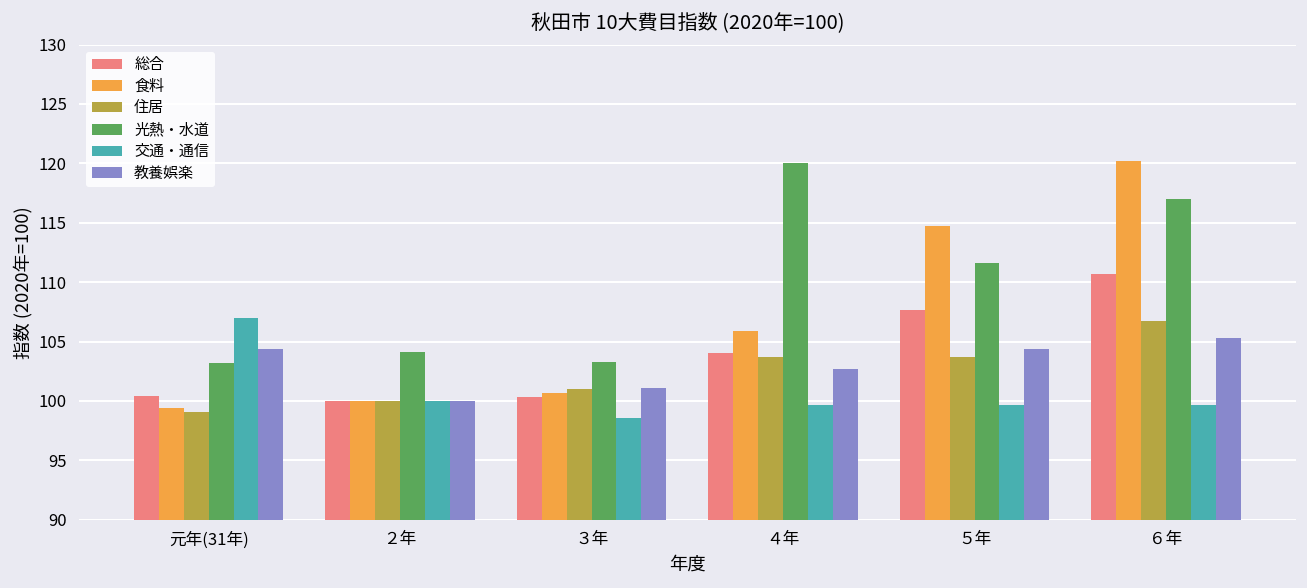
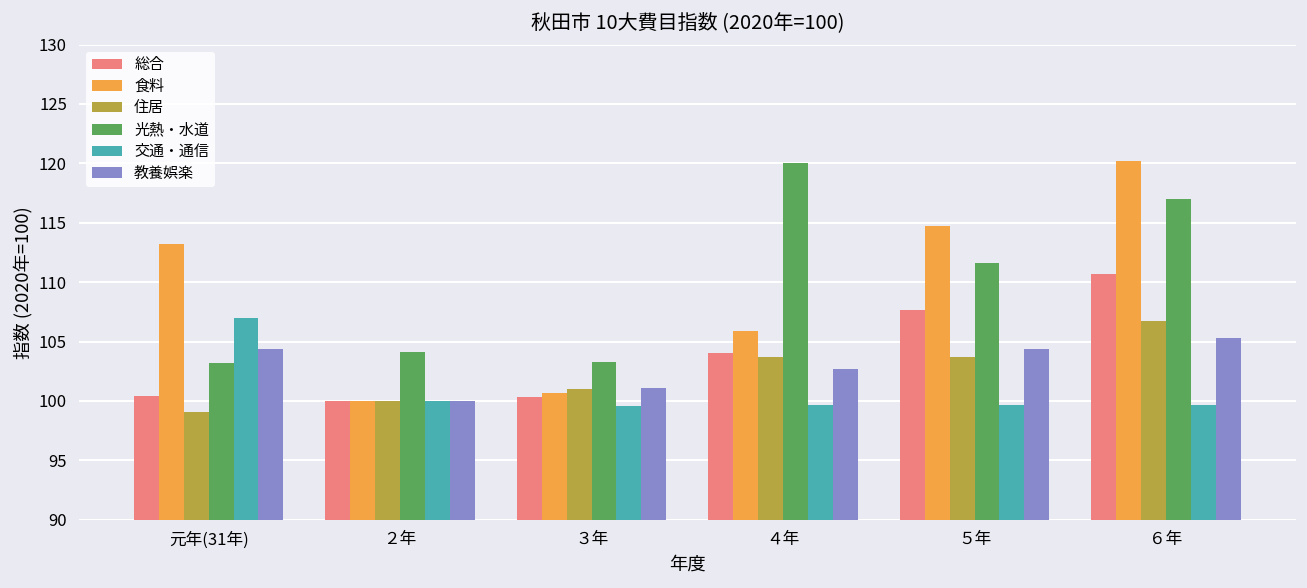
食料, 元年(31年): 99 -> 113
交通・通信, ３年: 99 -> 100
